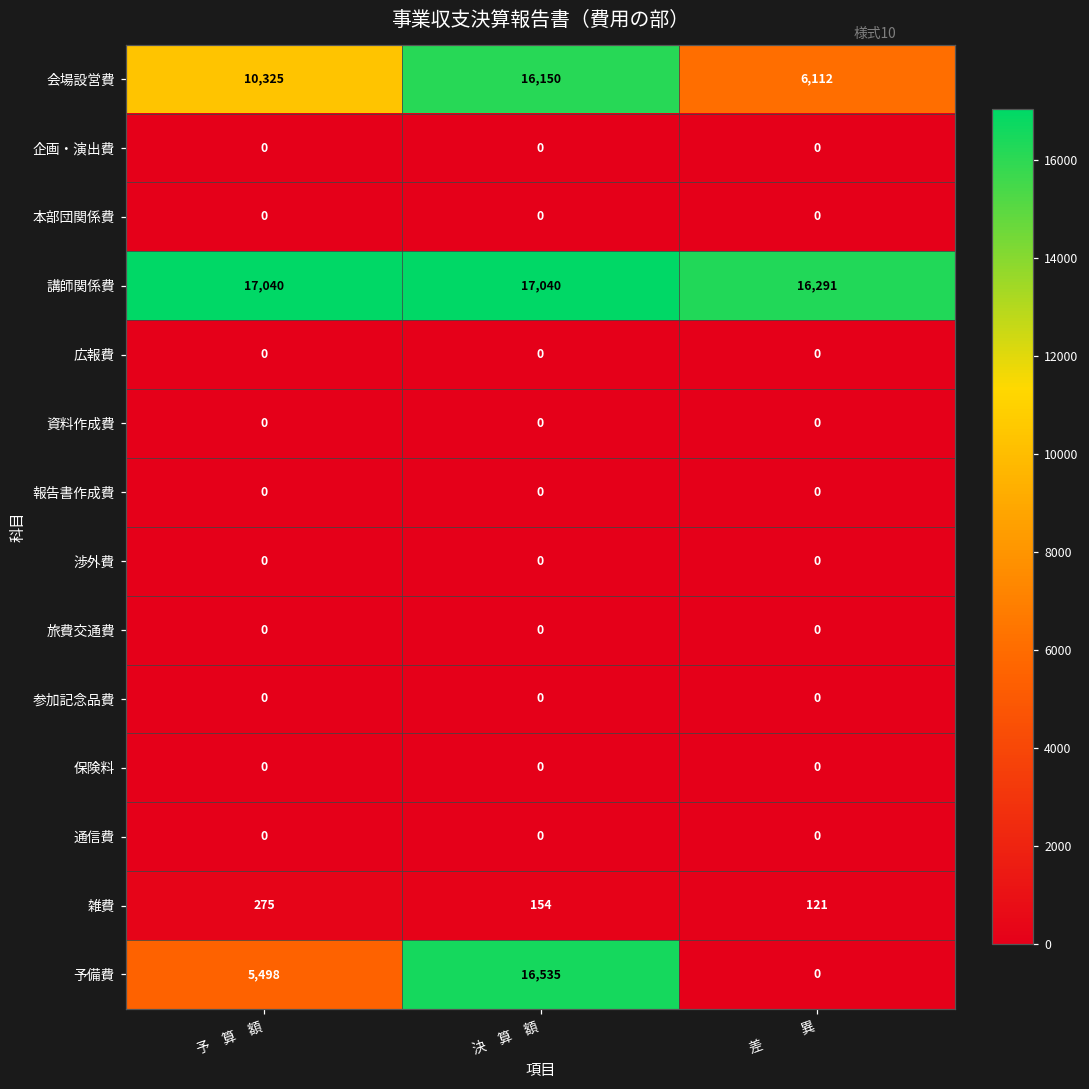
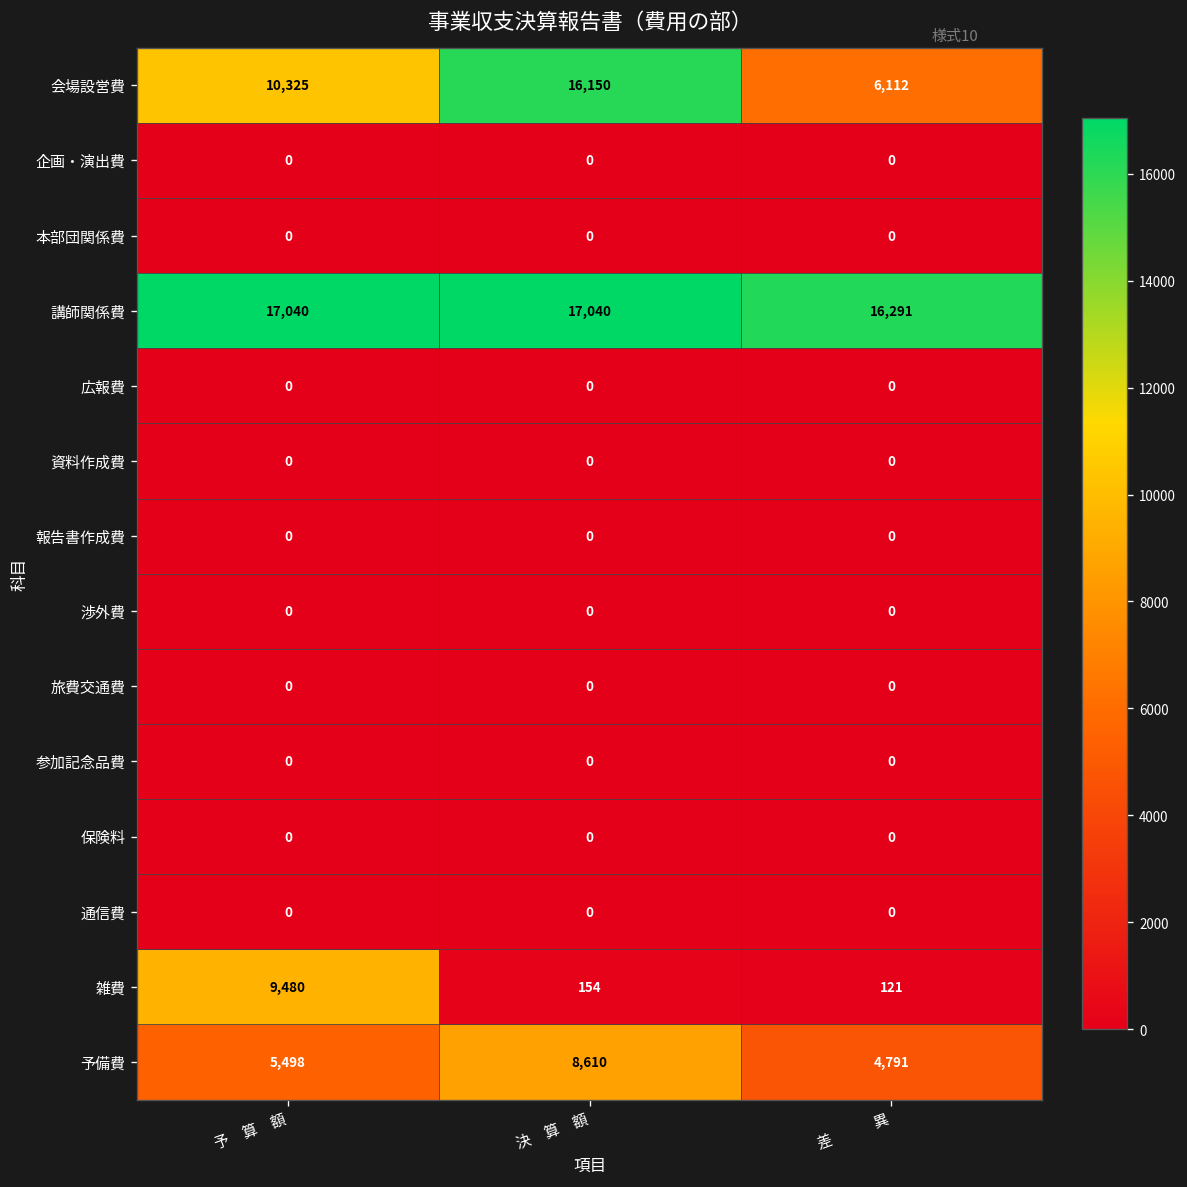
雑費, 予 算 額: 275 -> 9,480
予備費, 決 算 額: 16,535 -> 8,610
予備費, 差 異: 0 -> 4,791
